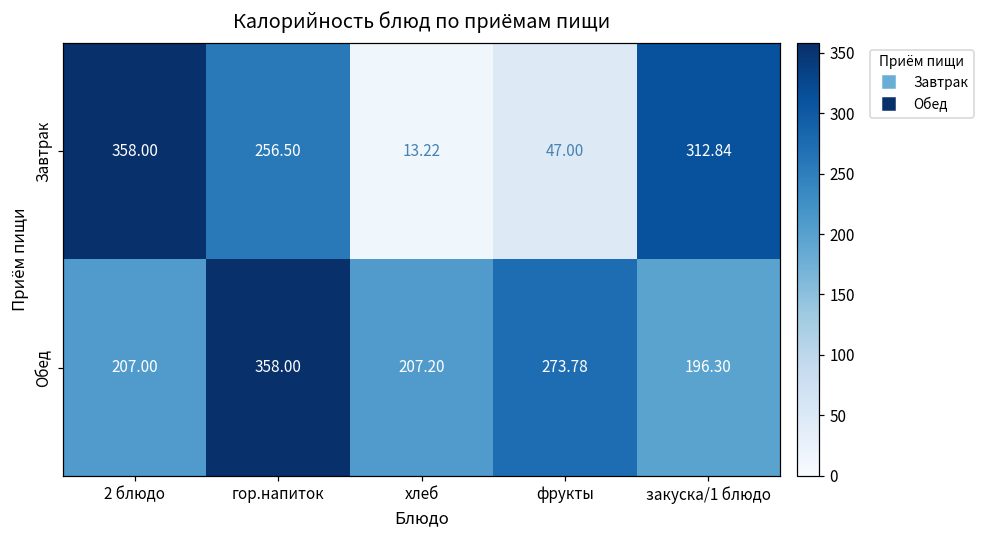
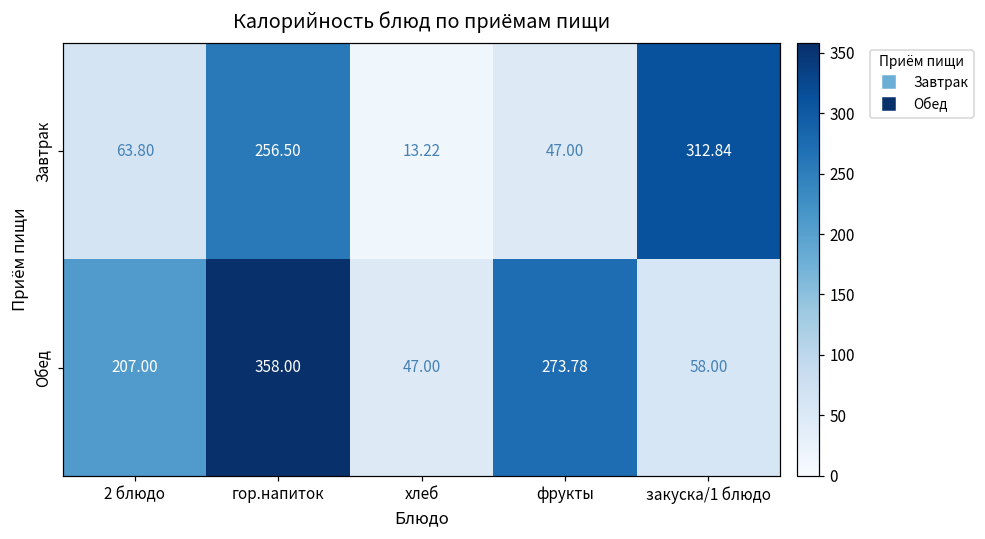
Завтрак, 2 блюдо: 358.00 -> 63.80
Обед, хлеб: 207.20 -> 47.00
Обед, закуска/1 блюдо: 196.30 -> 58.00
